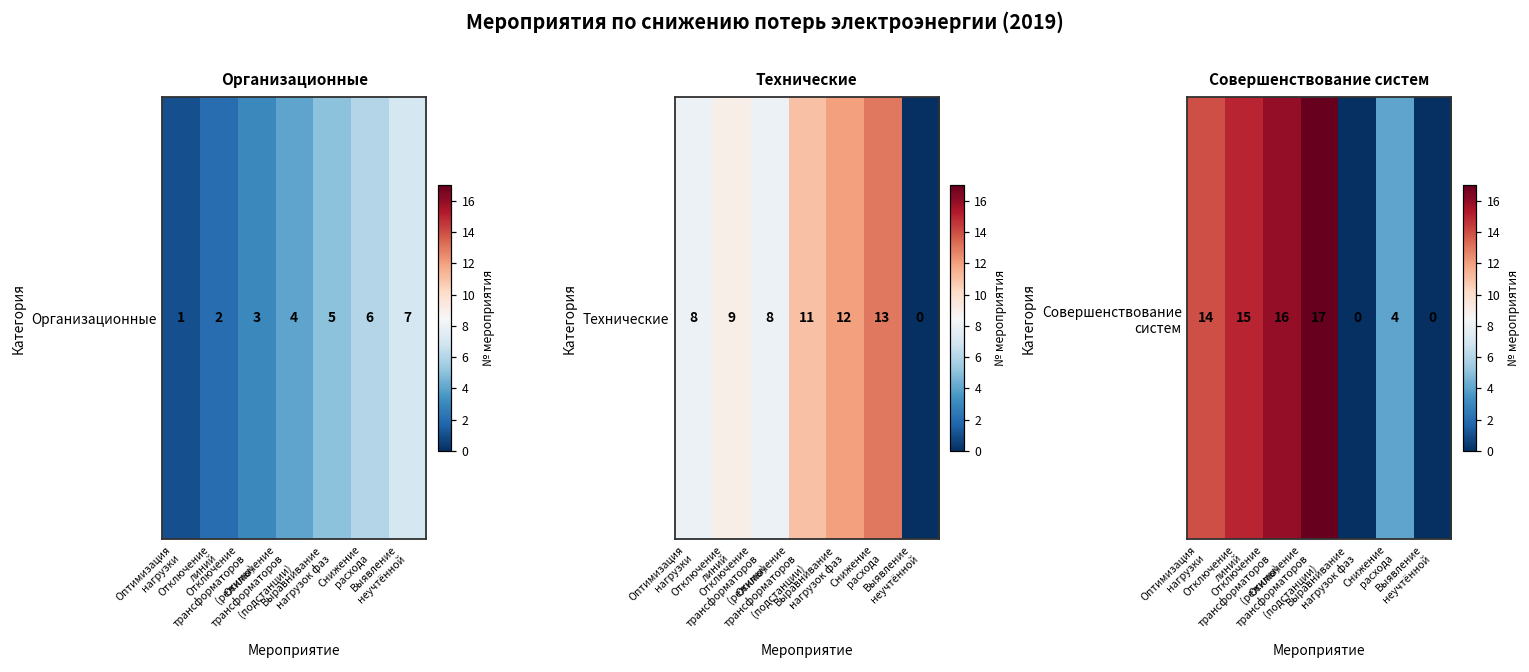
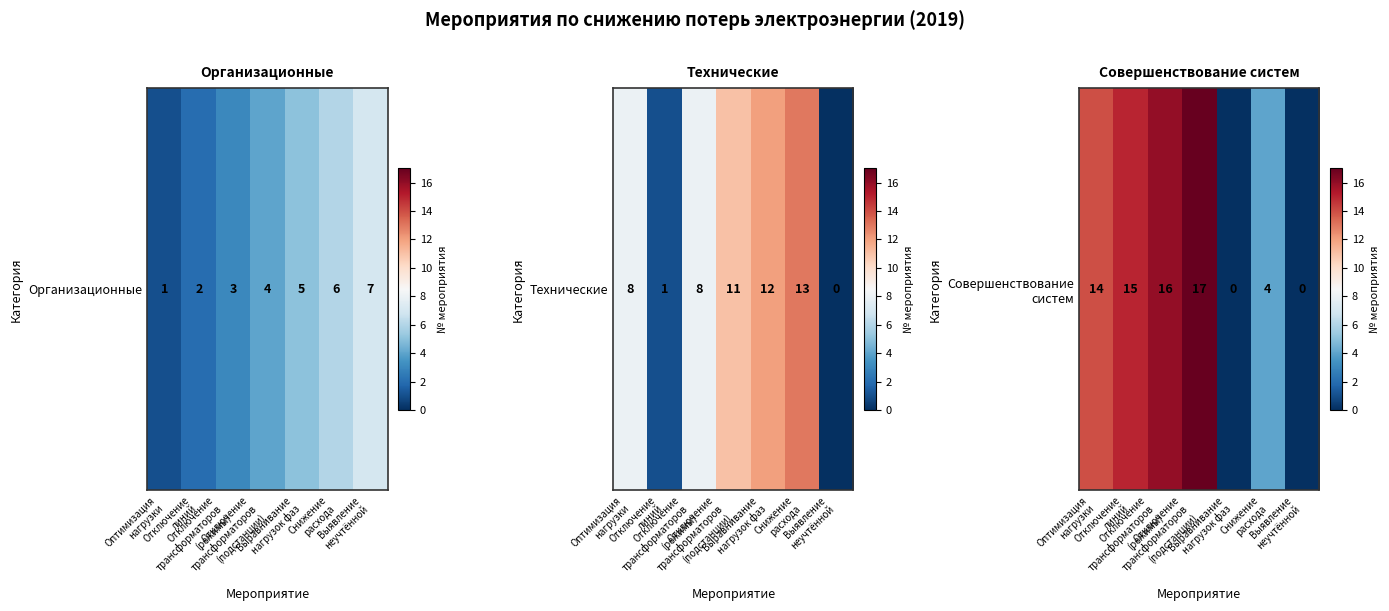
Технические, Технические, Отключение линий: 9 -> 1
